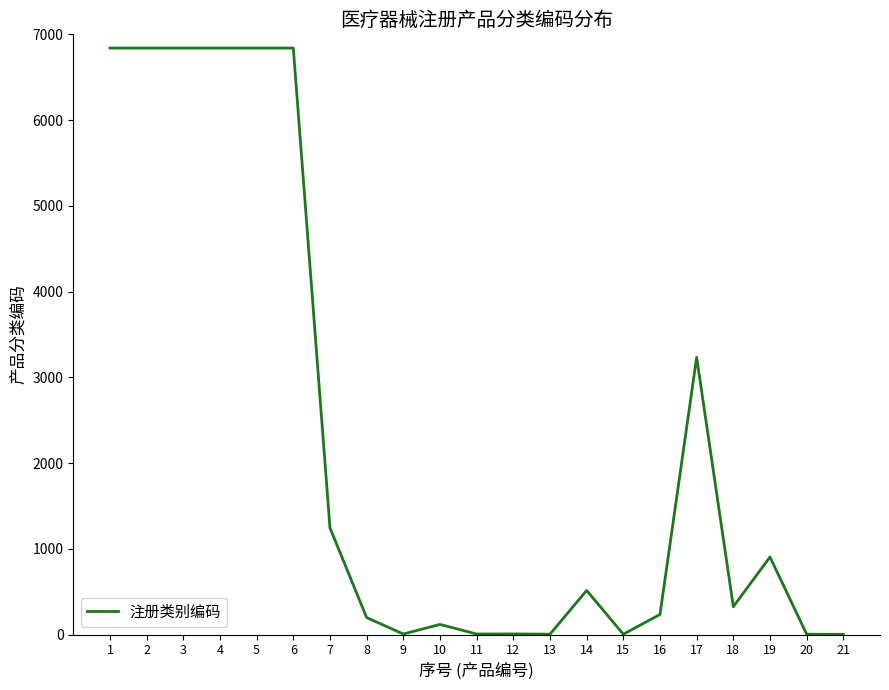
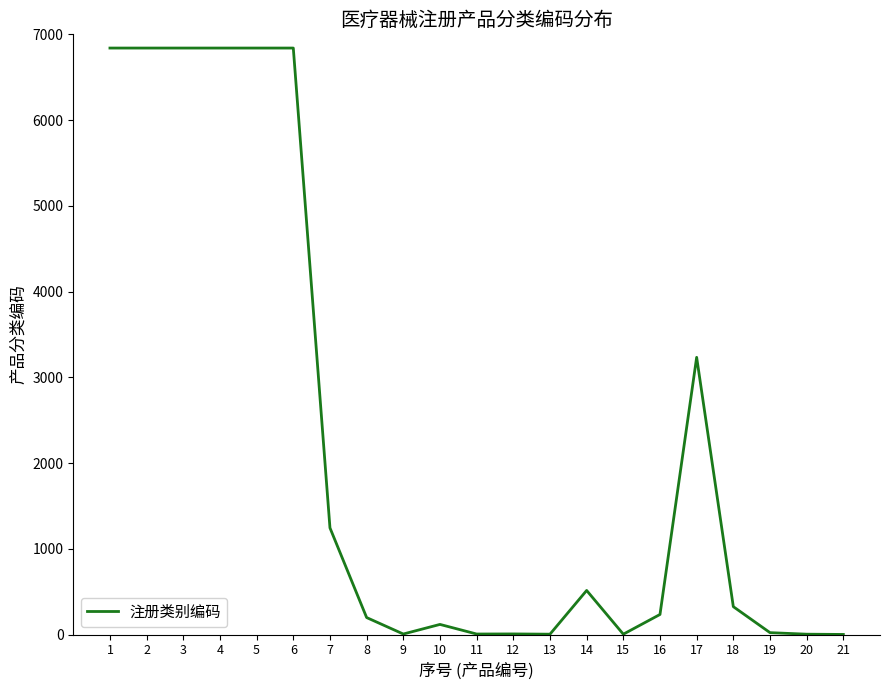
19: 900 -> 0
